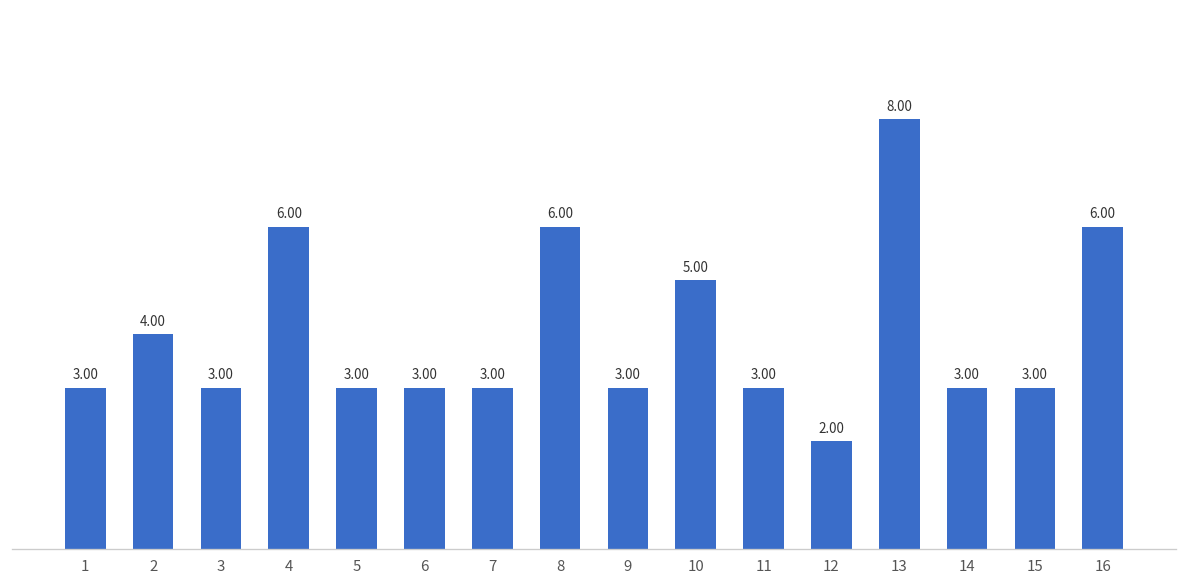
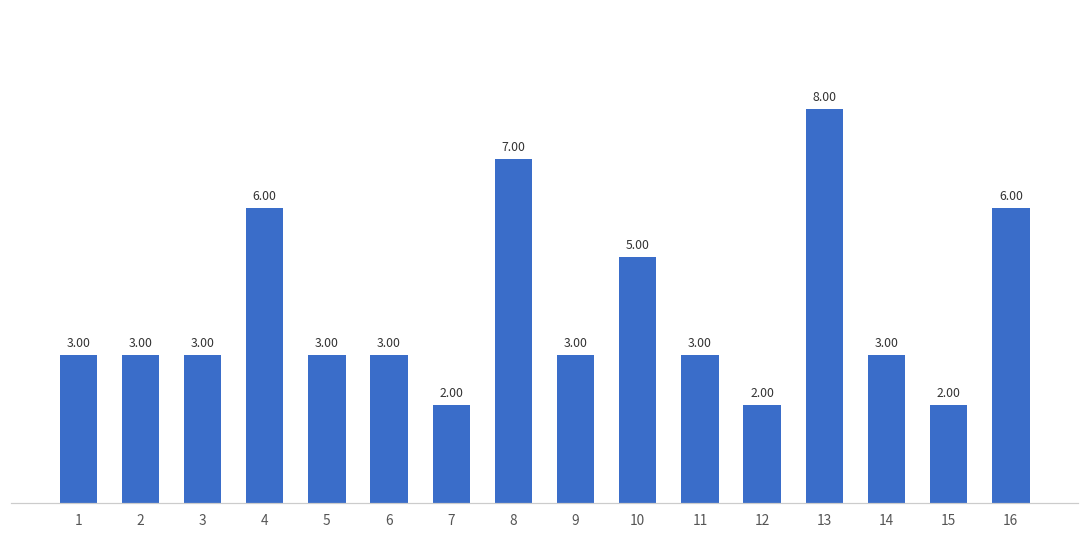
2: 4.00 -> 3.00
7: 3.00 -> 2.00
8: 6.00 -> 7.00
15: 3.00 -> 2.00
